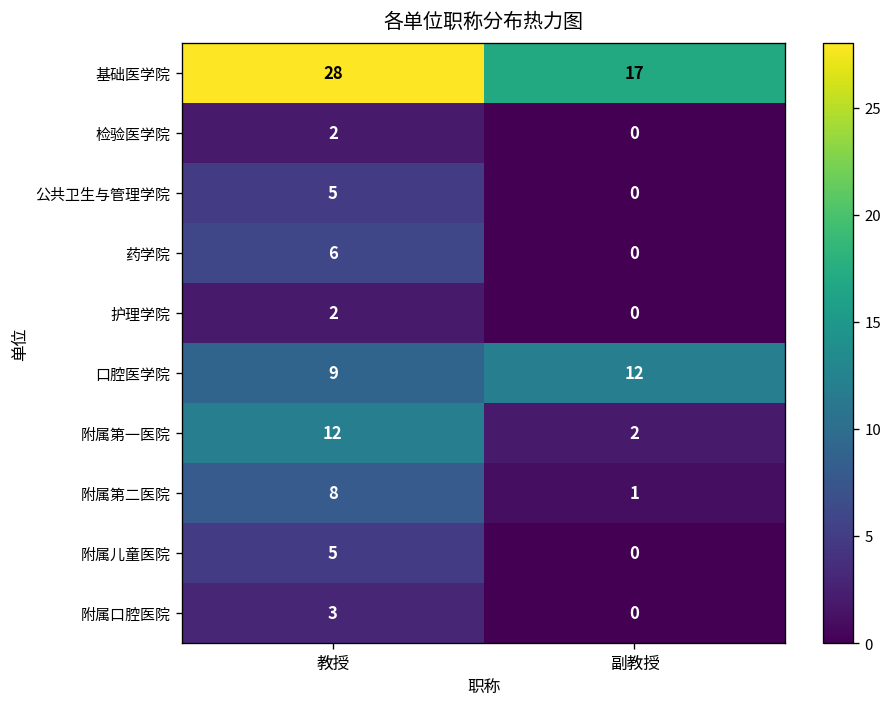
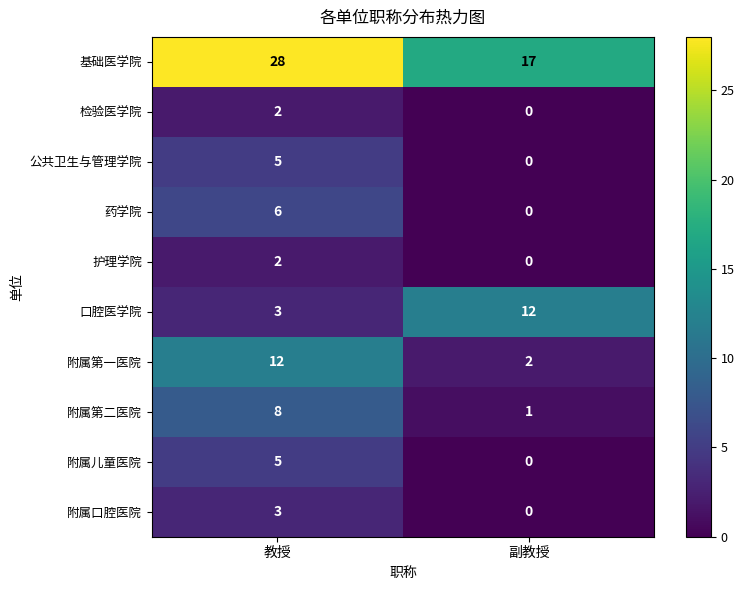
口腔医学院, 教授: 9 -> 3
